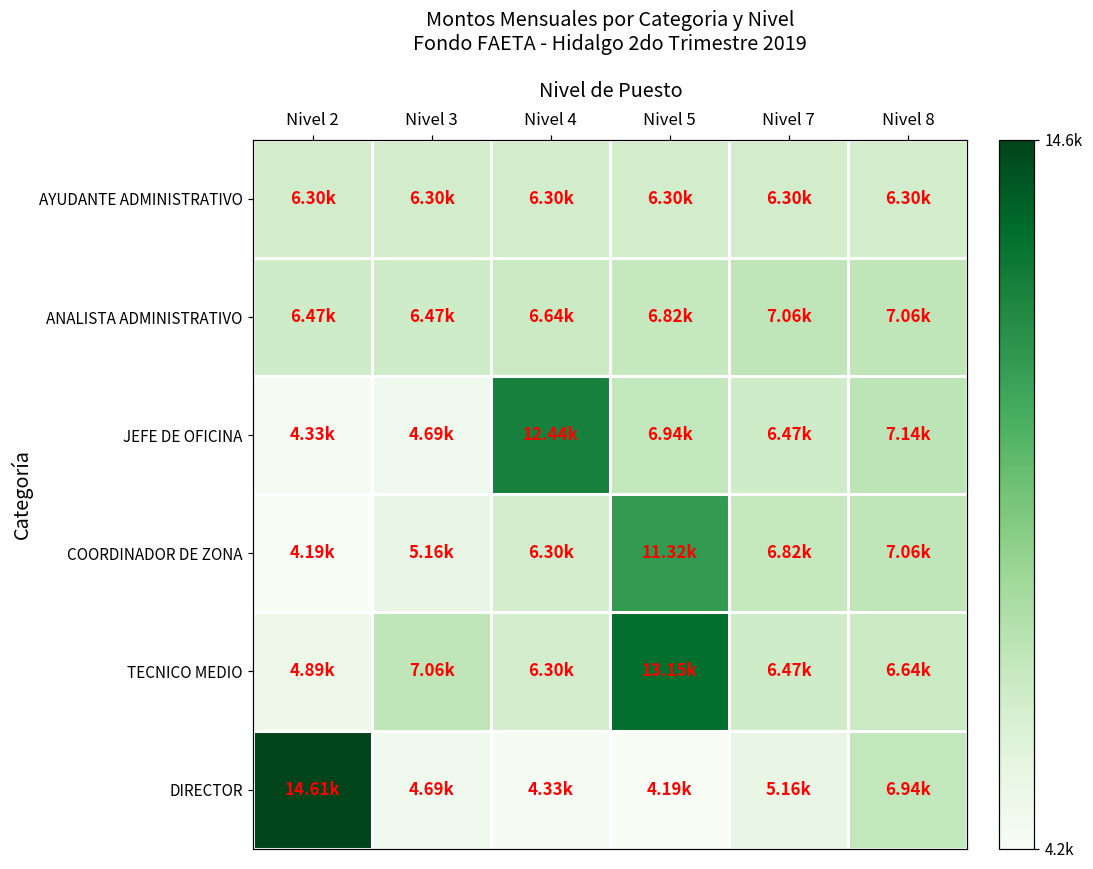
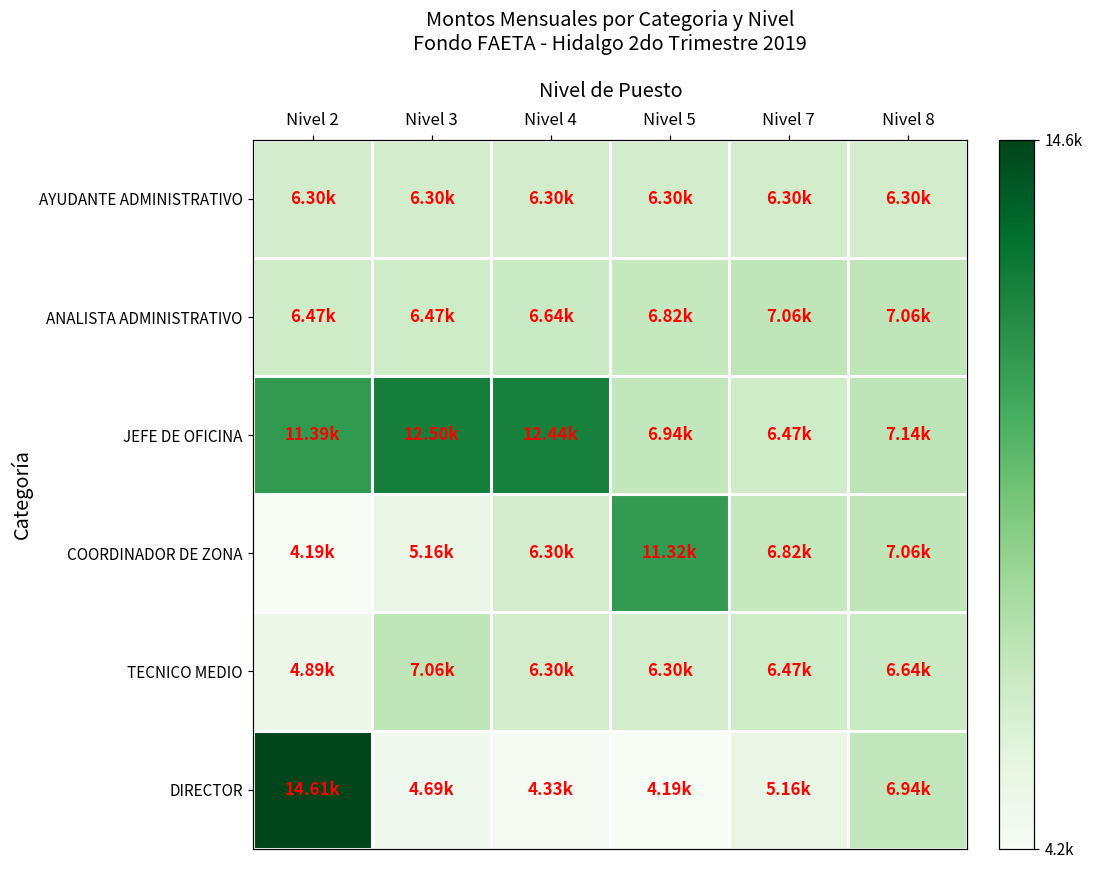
JEFE DE OFICINA, Nivel 2: 4.33k -> 11.39k
JEFE DE OFICINA, Nivel 3: 4.69k -> 12.50k
TECNICO MEDIO, Nivel 5: 13.15k -> 6.30k
